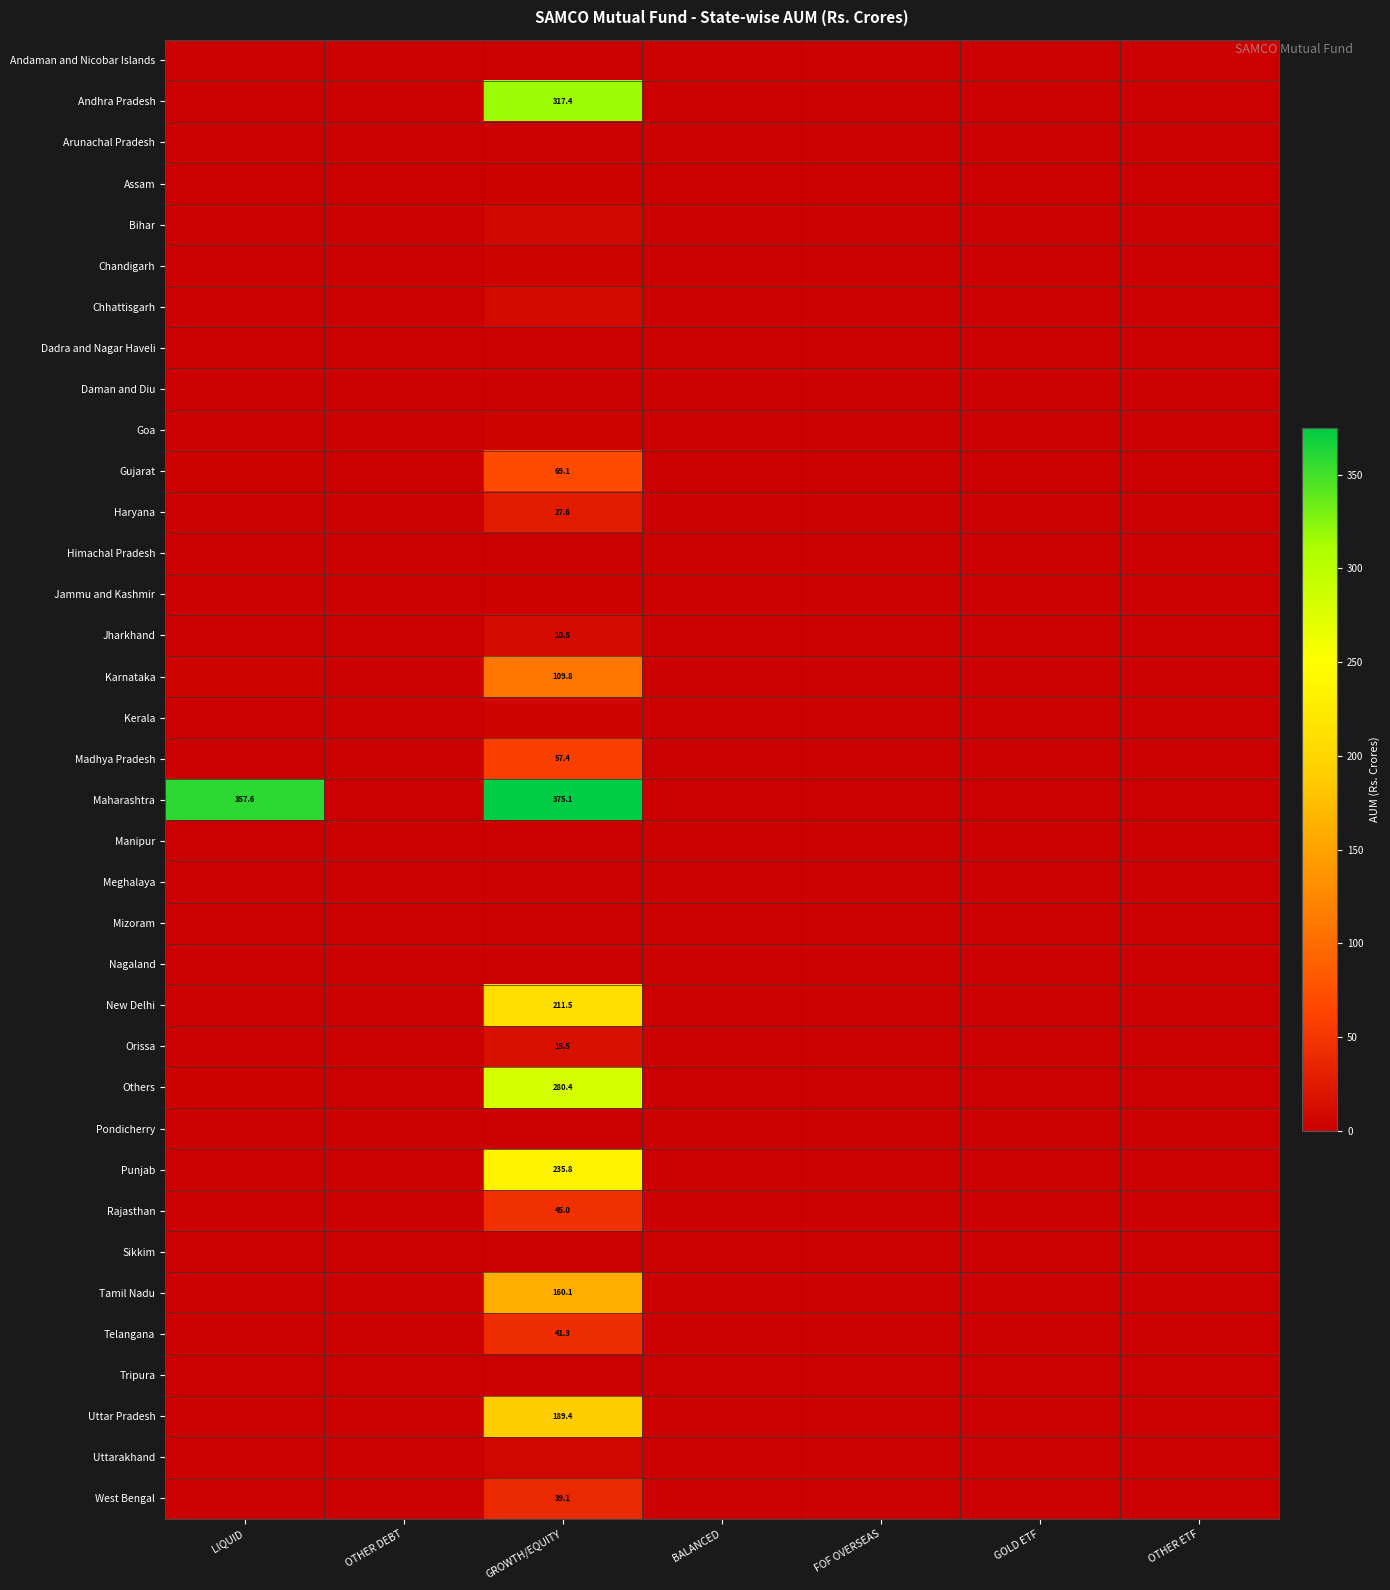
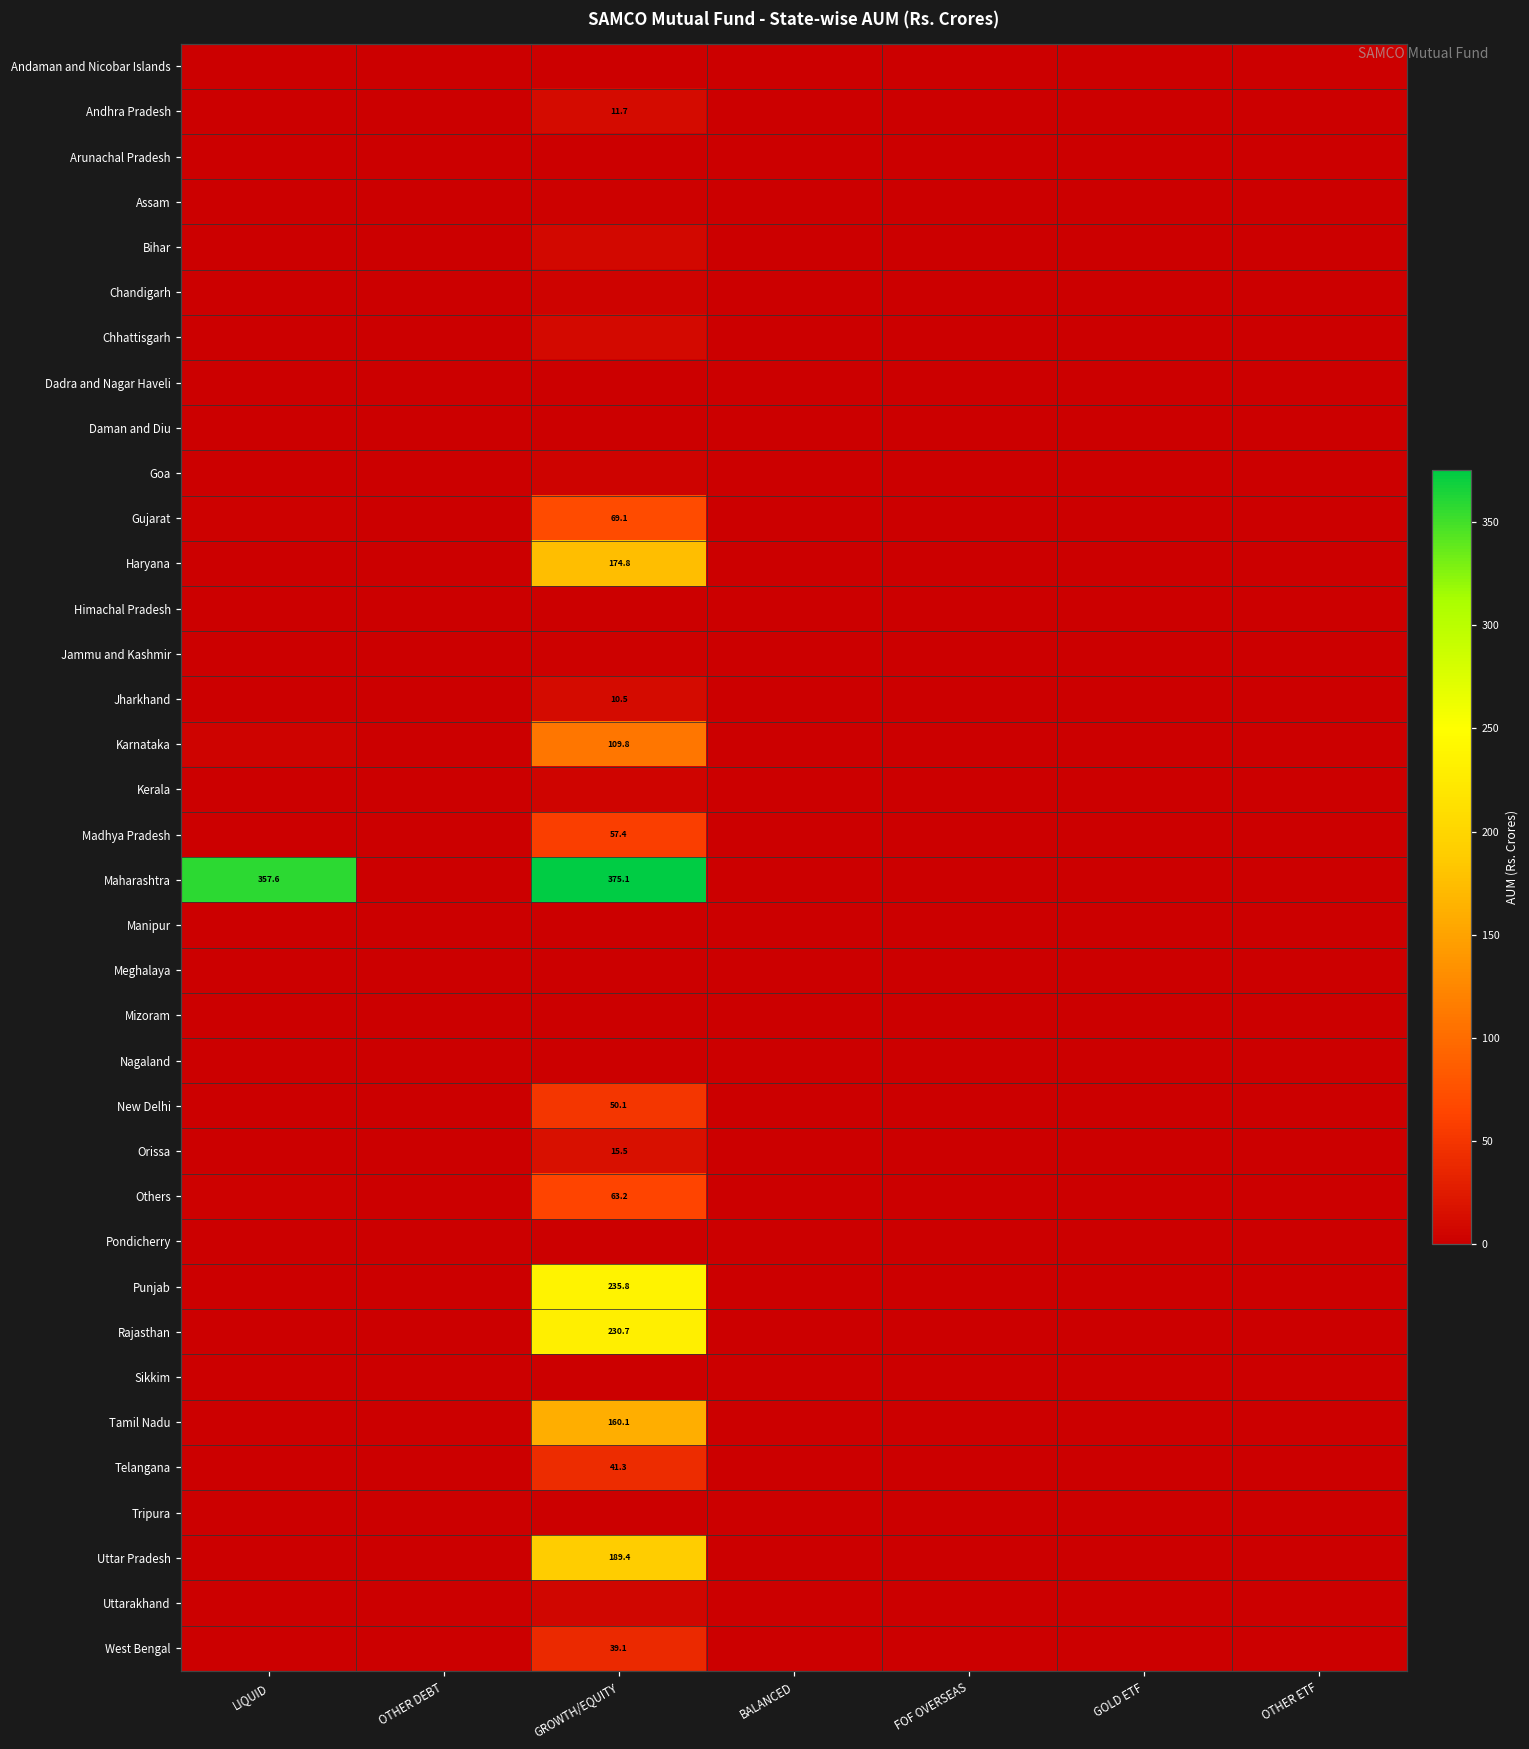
Andhra Pradesh, GROWTH/EQUITY: 317.4 -> 11.7
Haryana, GROWTH/EQUITY: 27.6 -> 174.8
New Delhi, GROWTH/EQUITY: 211.5 -> 50.1
Others, GROWTH/EQUITY: 280.4 -> 63.2
Rajasthan, GROWTH/EQUITY: 45.0 -> 230.7
